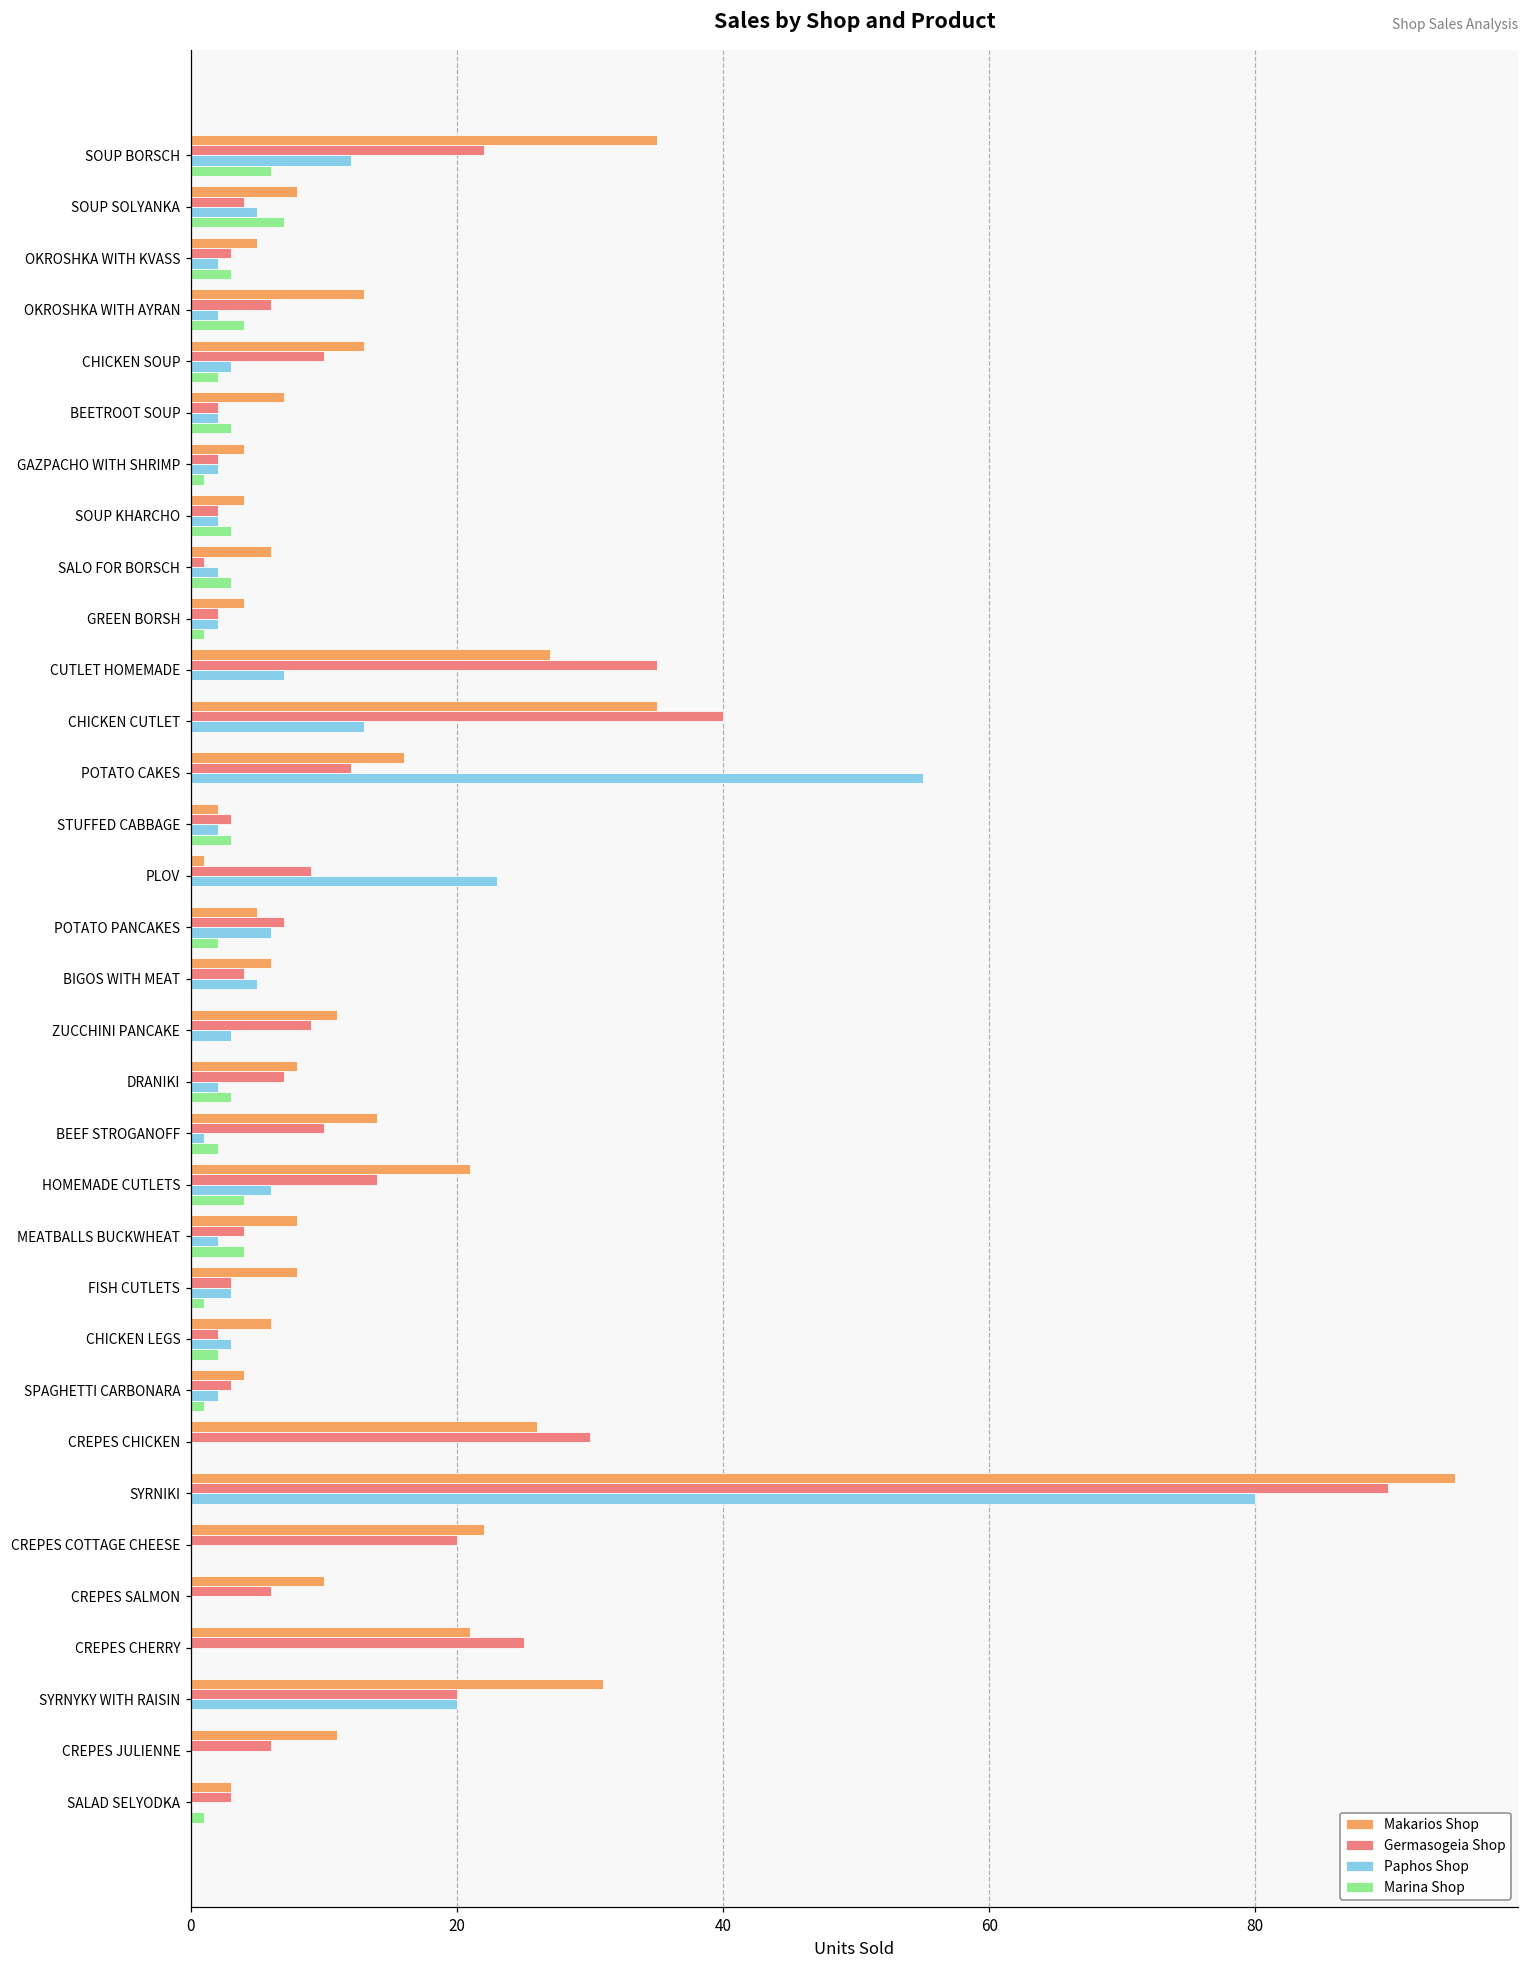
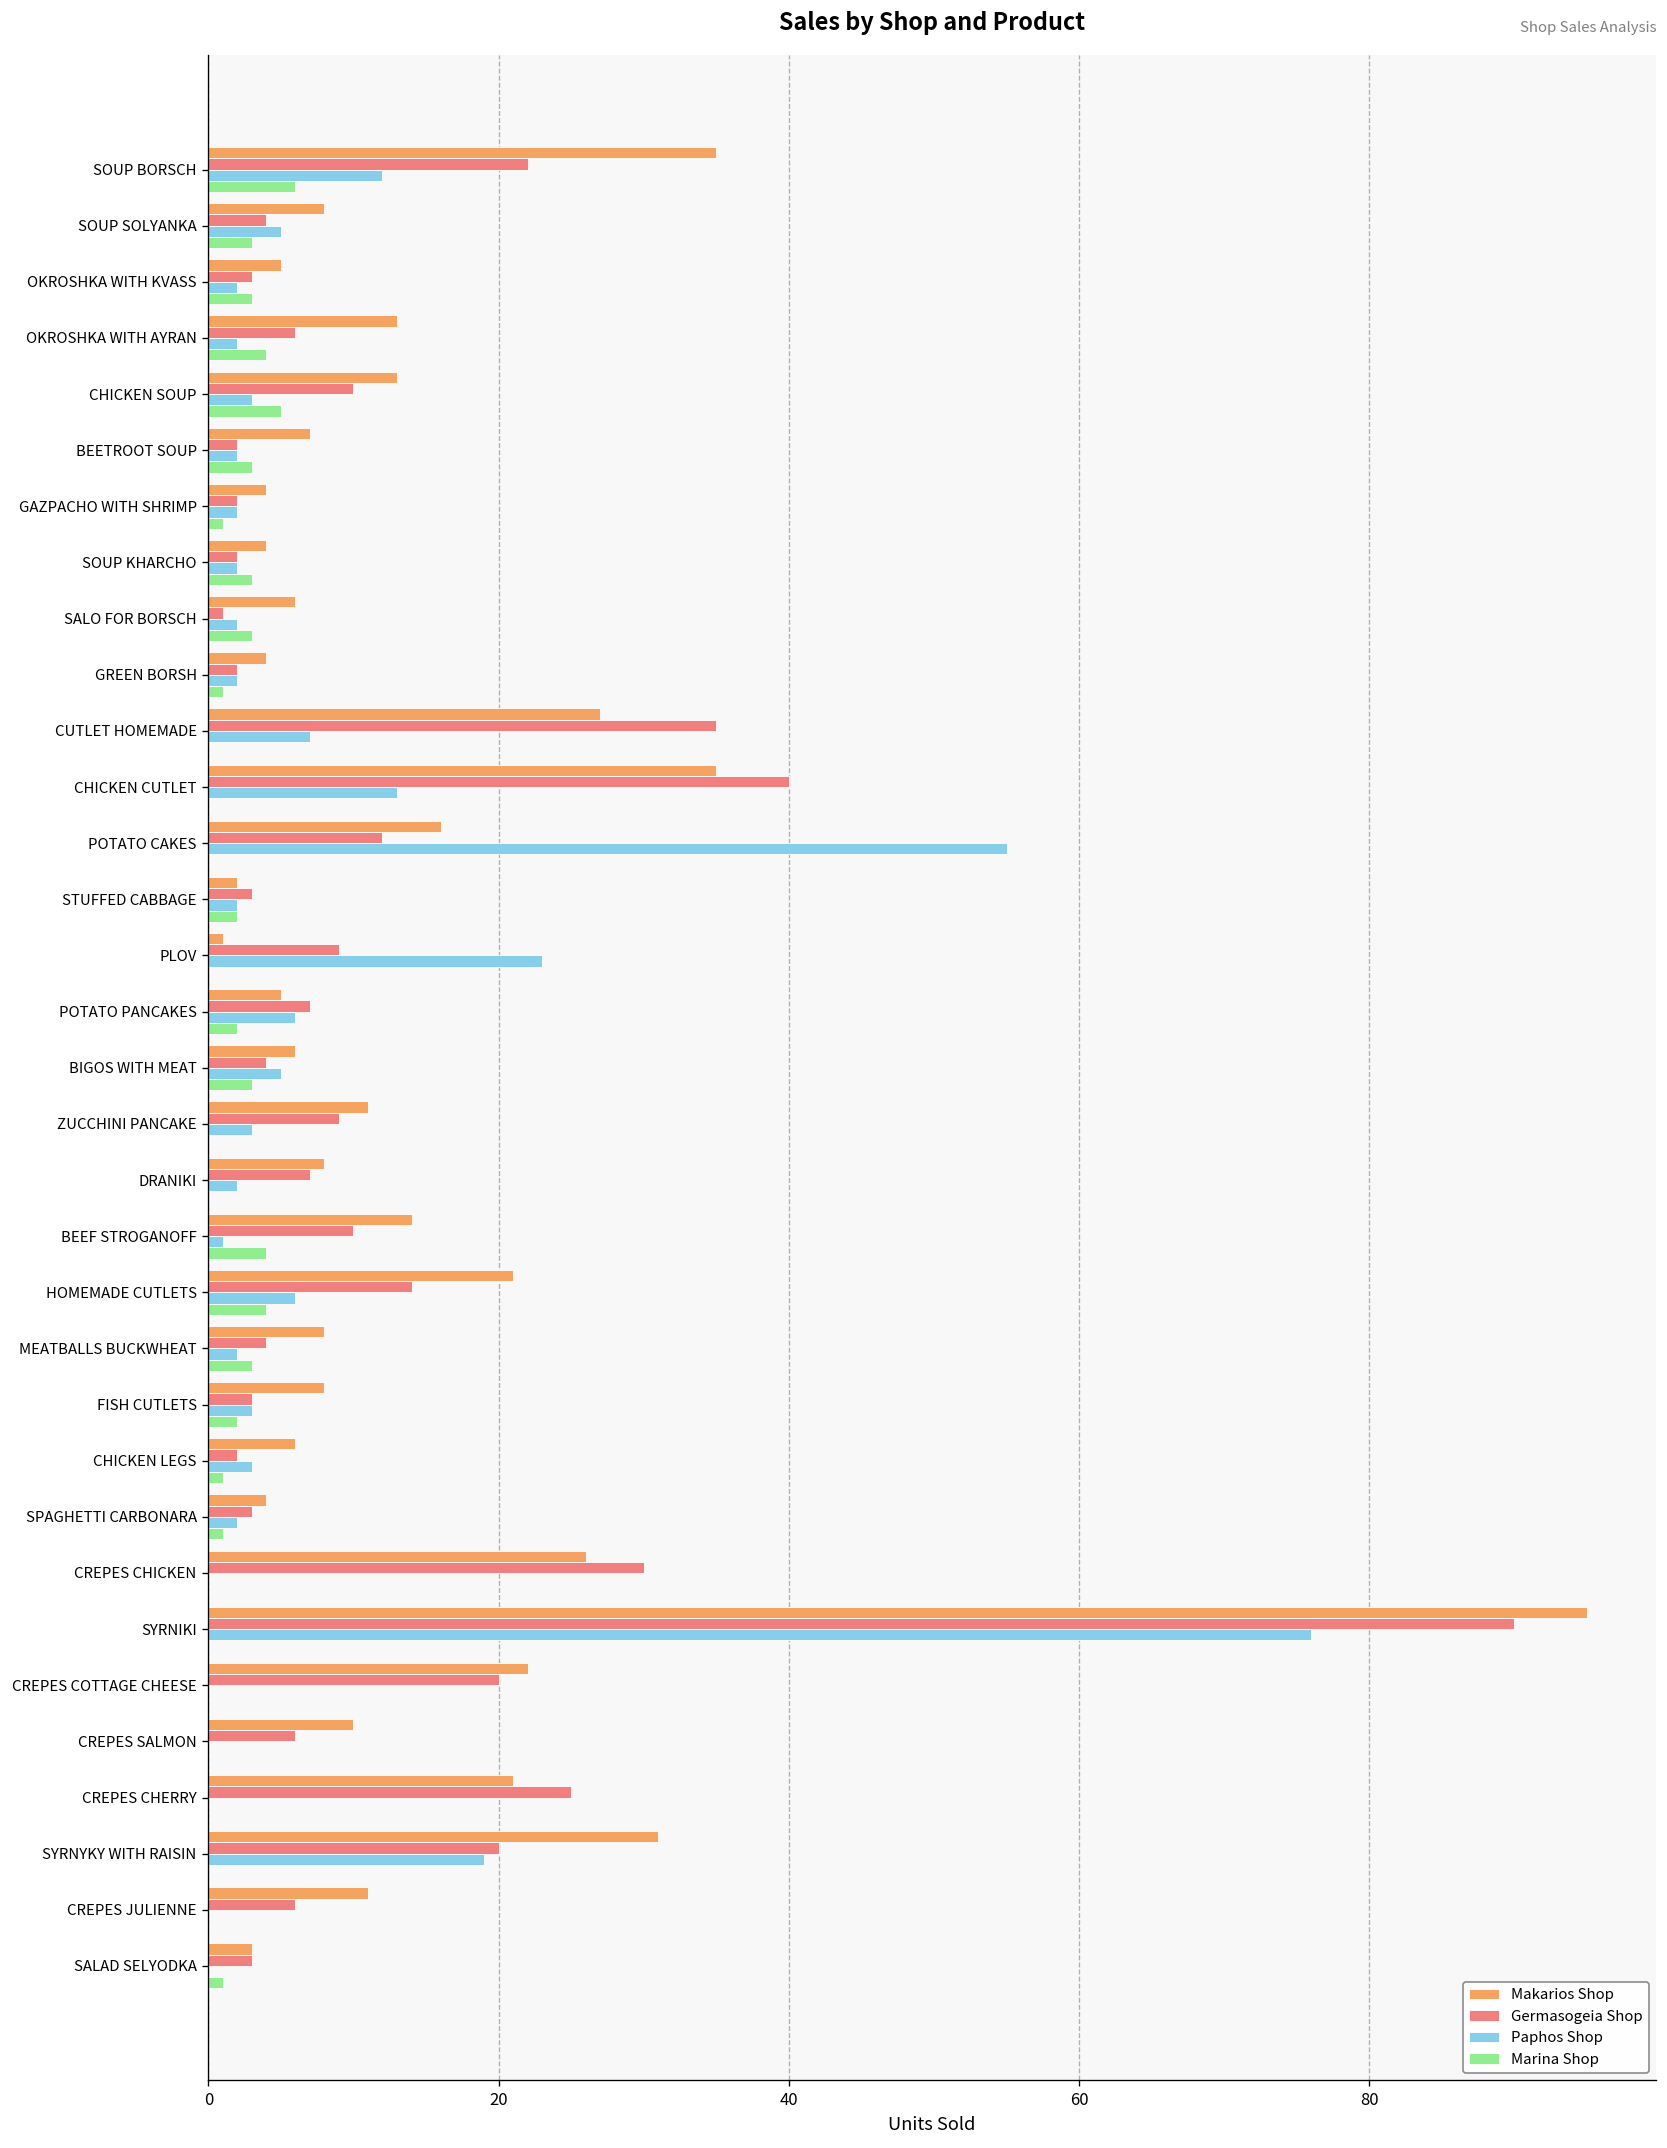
Marina Shop, SOUP SOLYANKA: 7 -> 3
Marina Shop, CHICKEN SOUP: 2 -> 5
Marina Shop, STUFFED CABBAGE: 3 -> 2
Marina Shop, BIGOS WITH MEAT: 0 -> 3
Marina Shop, DRANIKI: 3 -> 0
Marina Shop, BEEF STROGANOFF: 2 -> 4
Marina Shop, MEATBALLS BUCKWHEAT: 4 -> 3
Marina Shop, FISH CUTLETS: 1 -> 2
Marina Shop, CHICKEN LEGS: 2 -> 1
Paphos Shop, SYRNIKI: 80 -> 76
Paphos Shop, SYRNYKY WITH RAISIN: 20 -> 19
